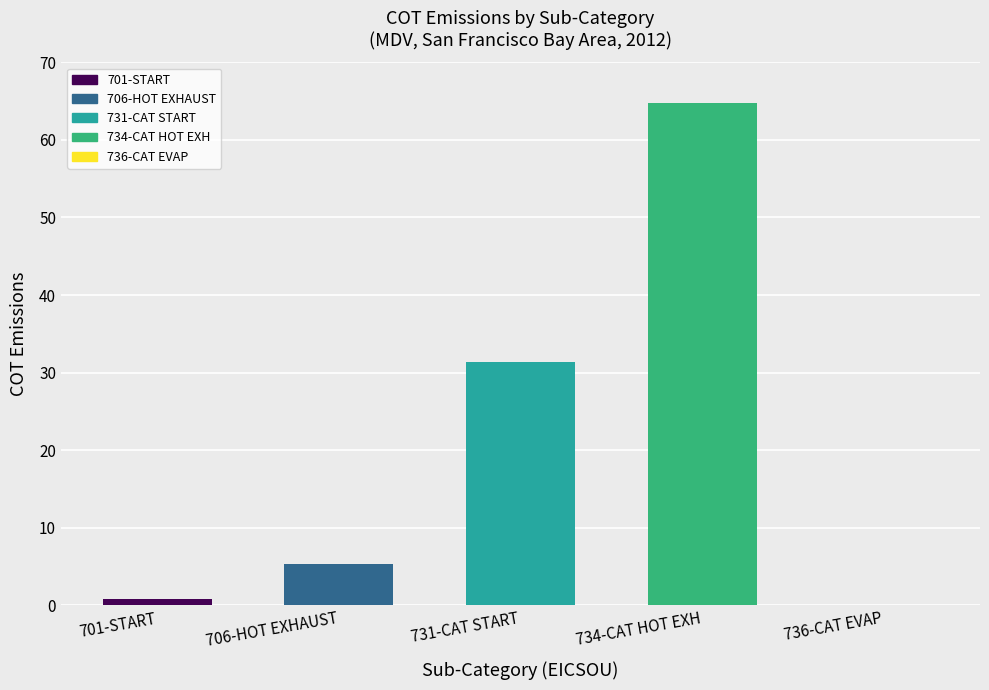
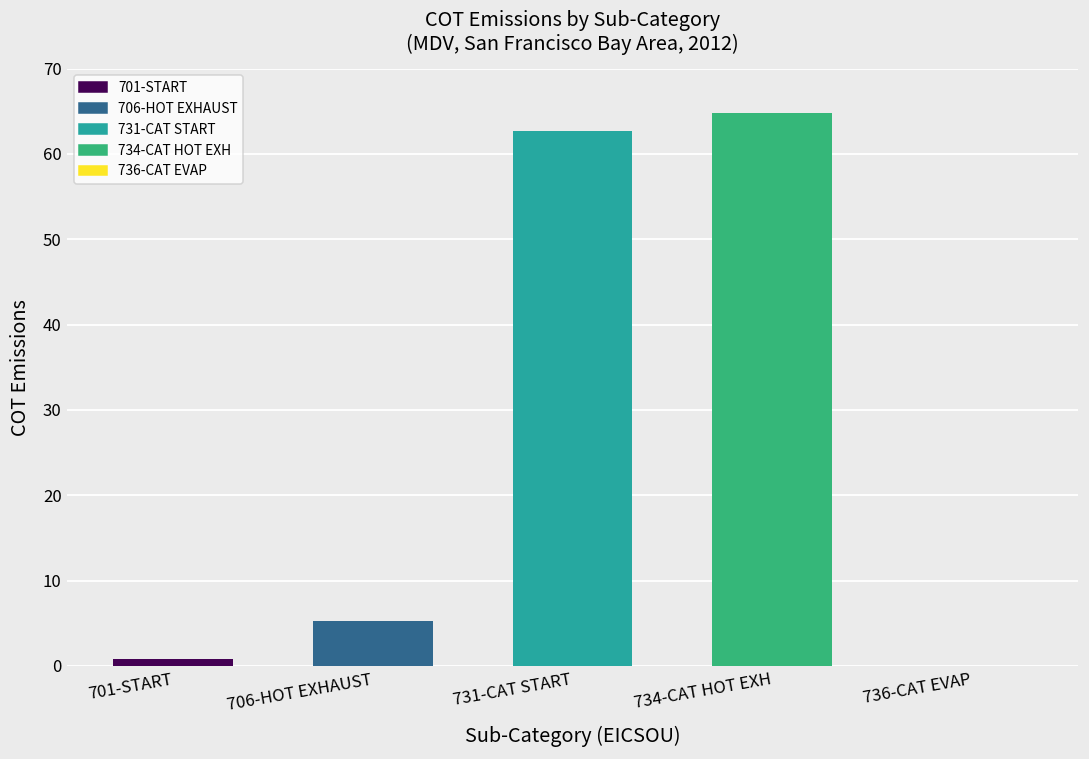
731-CAT START: 31 -> 63
